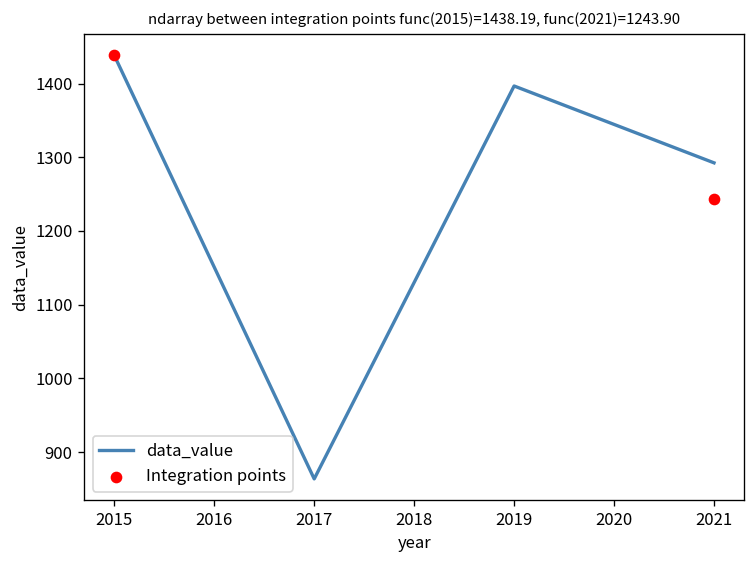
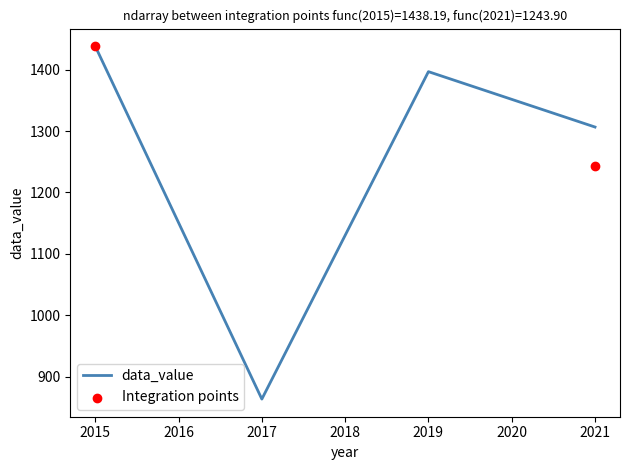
data_value, 2021: 1290 -> 1310
